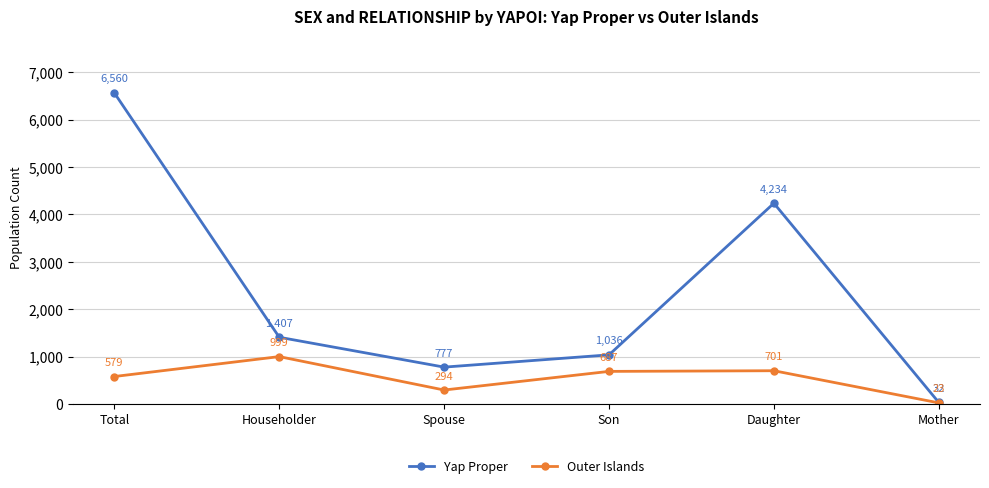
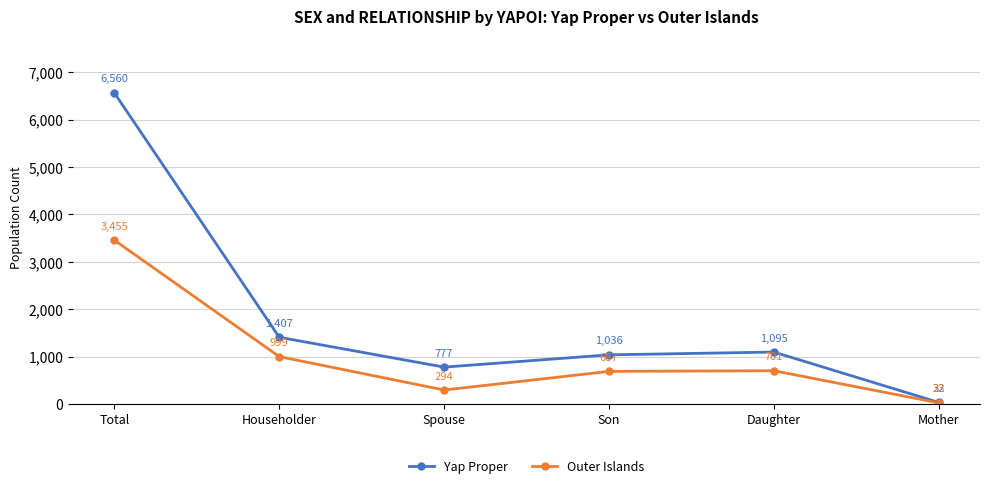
Outer Islands, Total: 579 -> 3,455
Yap Proper, Daughter: 4,234 -> 1,095
